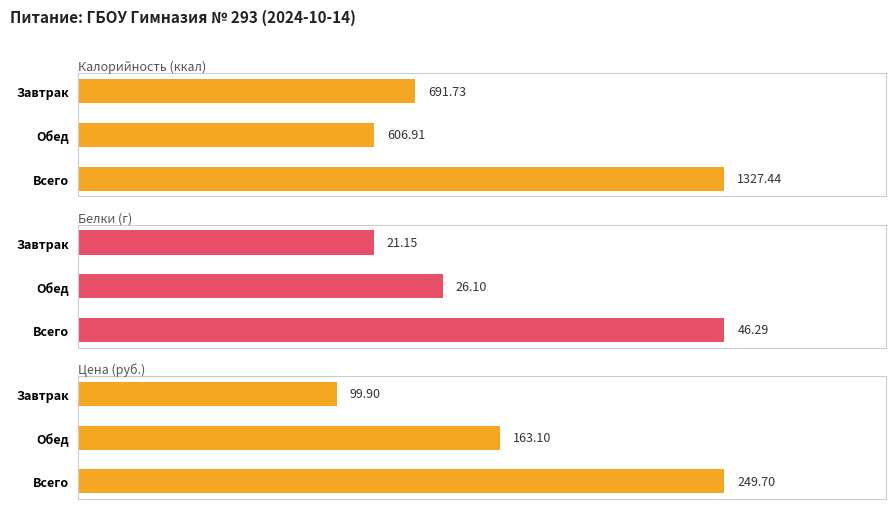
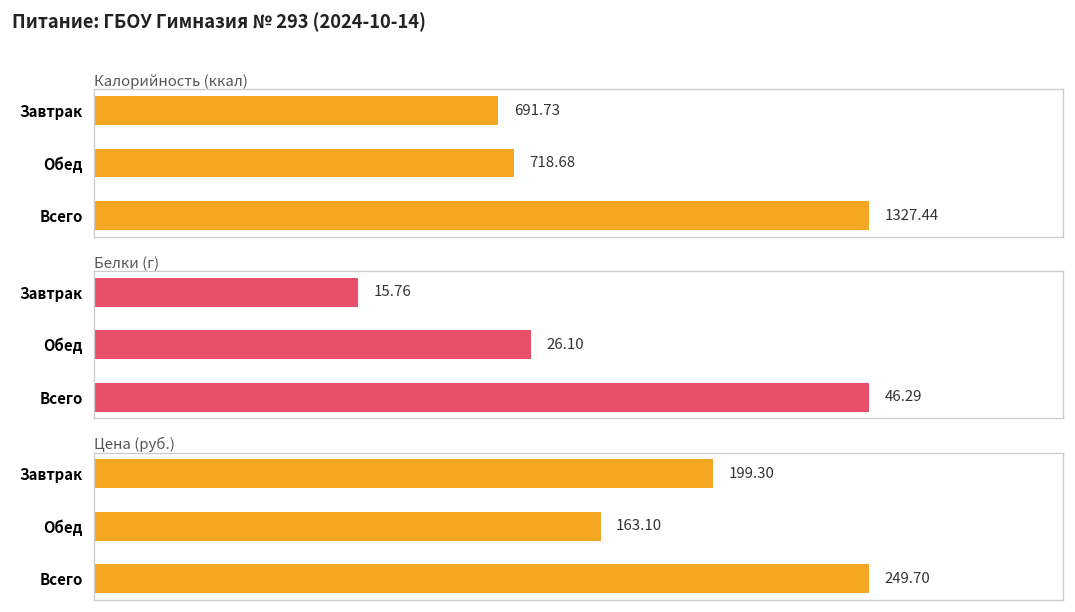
Калорийность (ккал), Обед: 606.91 -> 718.68
Белки (г), Завтрак: 21.15 -> 15.76
Цена (руб.), Завтрак: 99.90 -> 199.30
